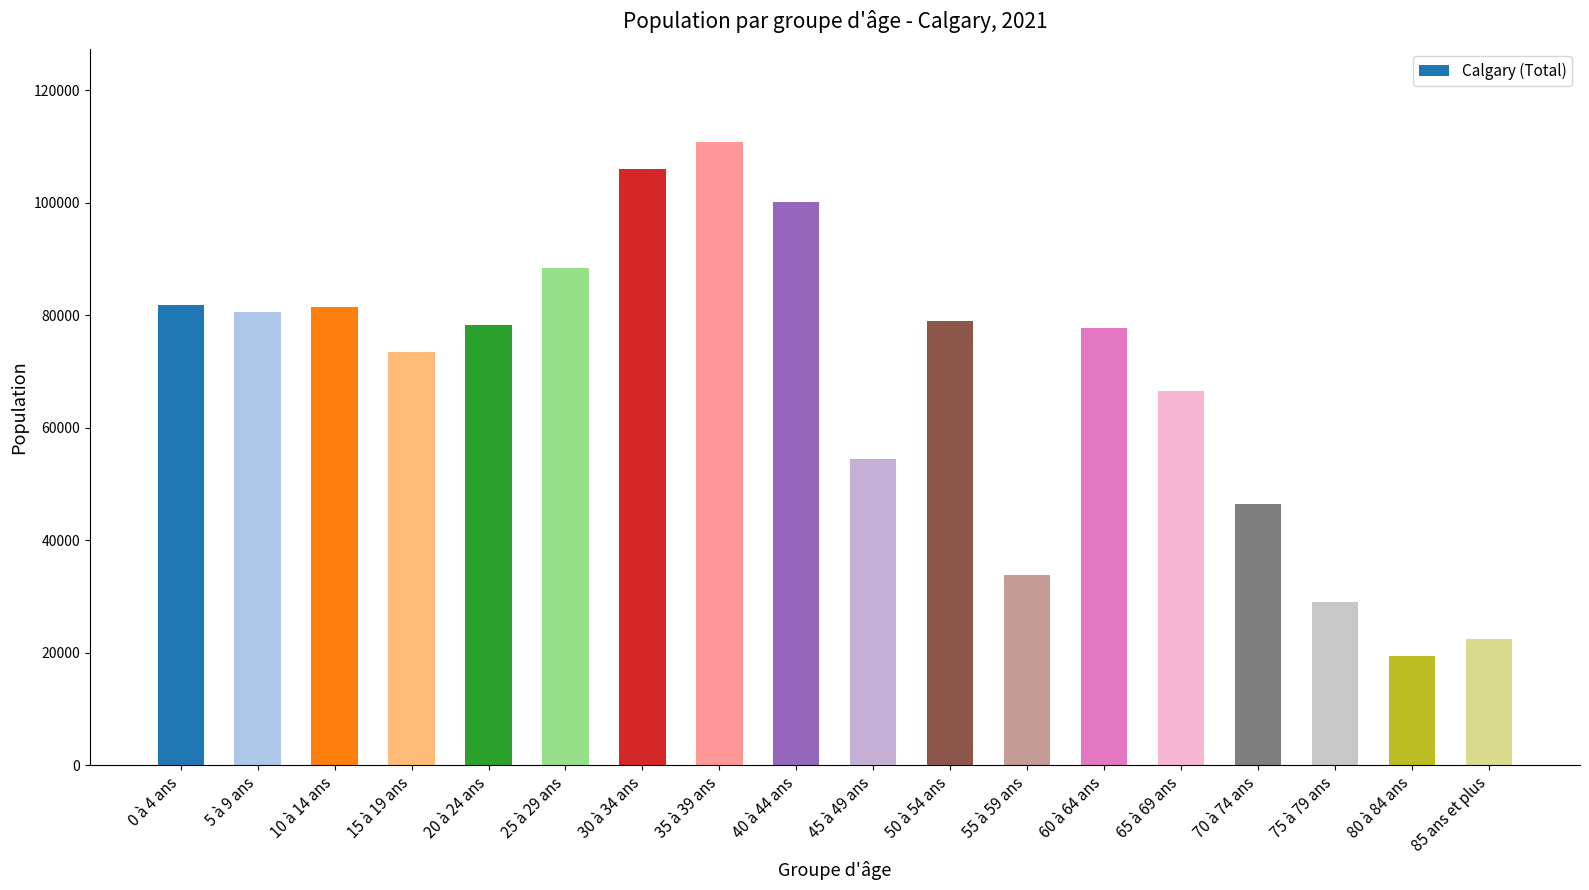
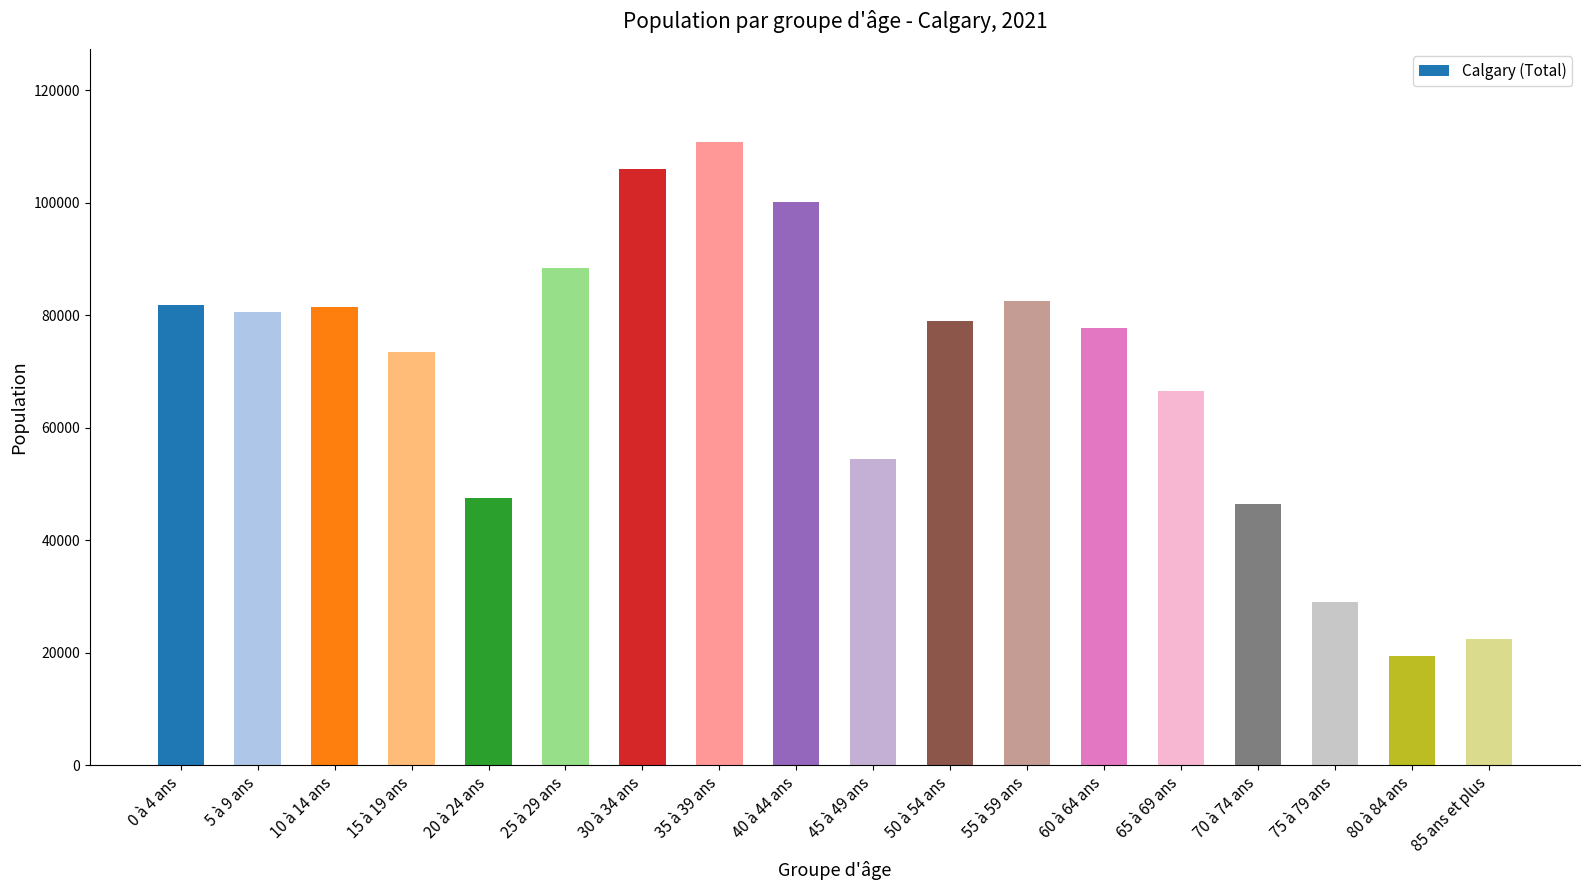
20 à 24 ans: 78000 -> 48000
55 à 59 ans: 34000 -> 83000
